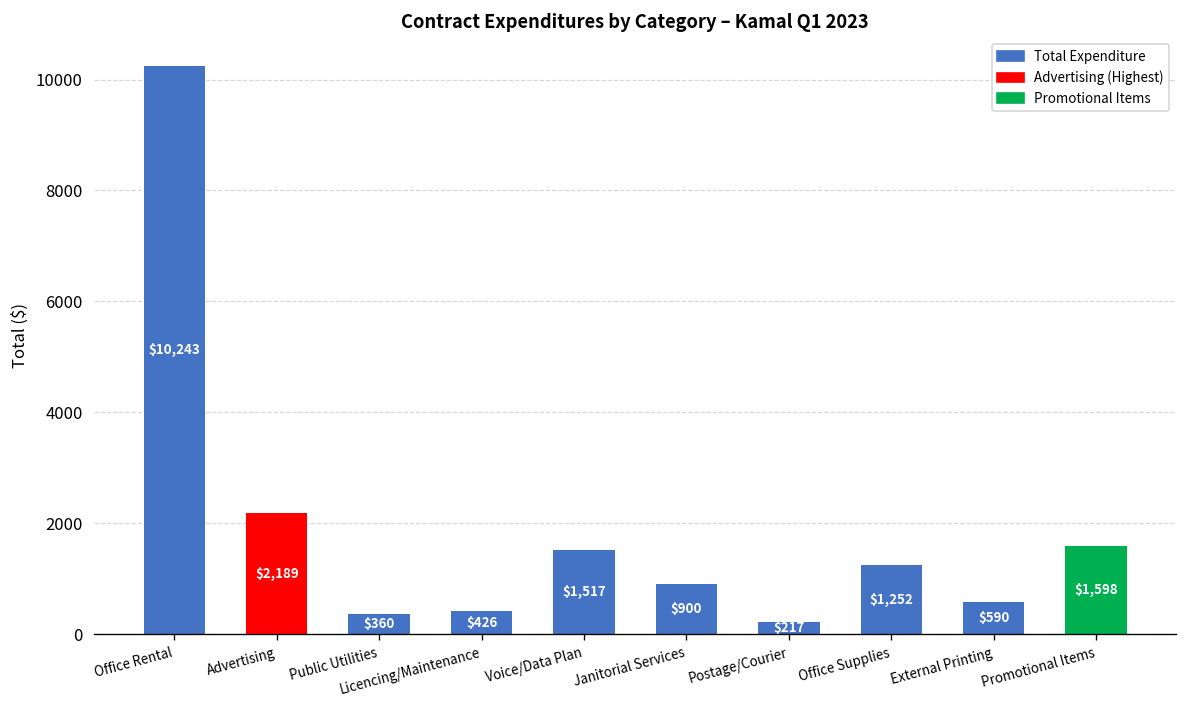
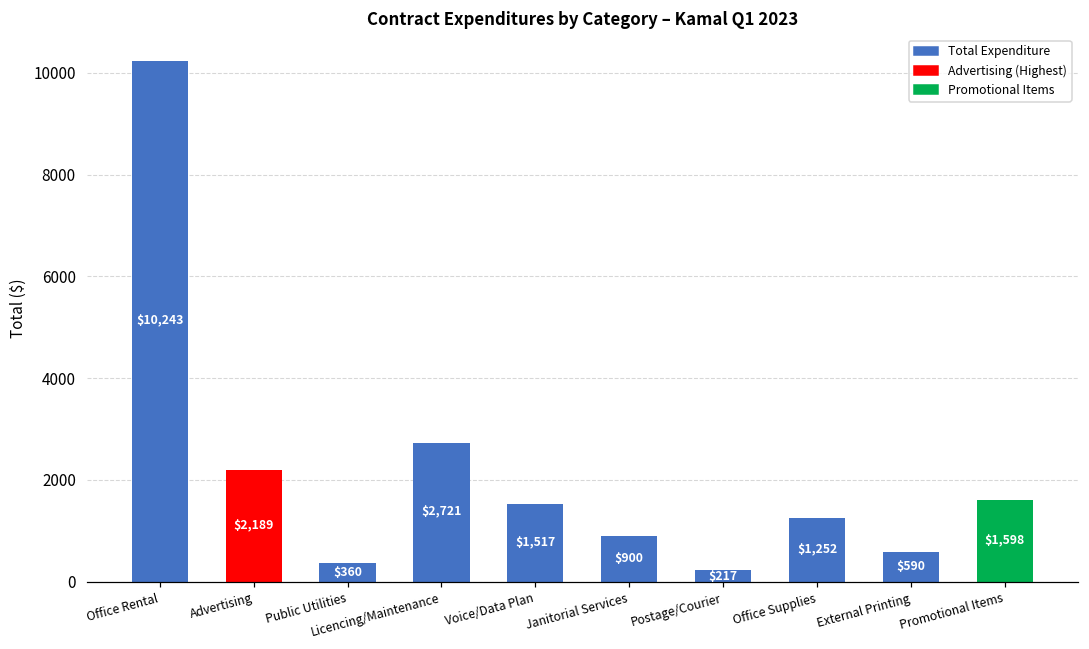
Licencing/Maintenance: $426 -> $2,721
